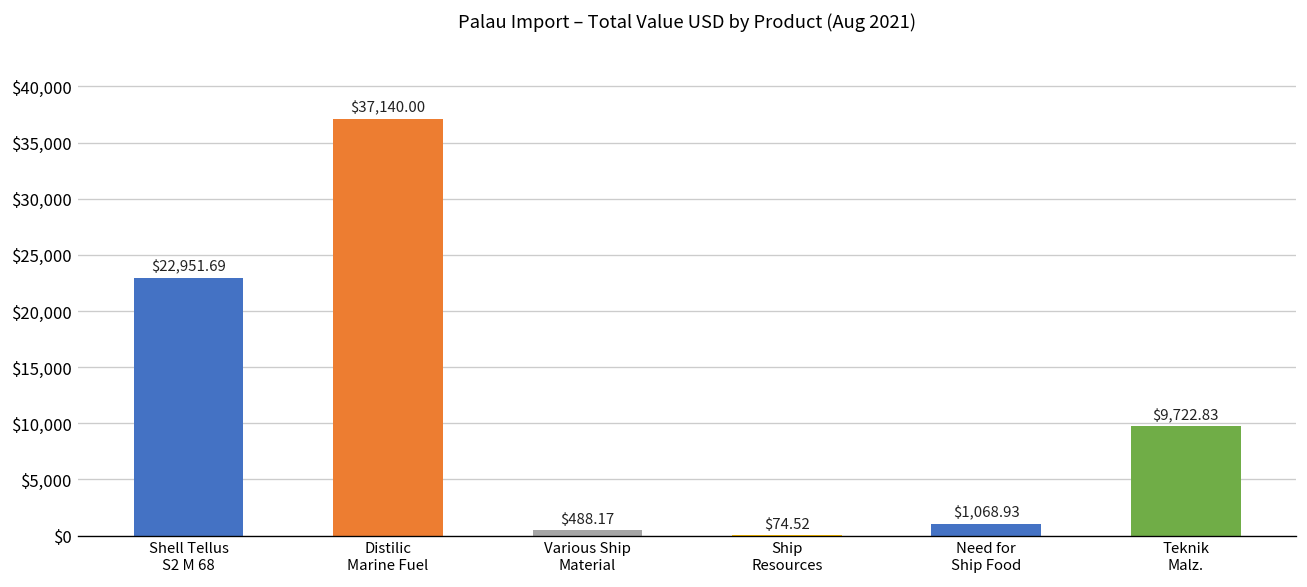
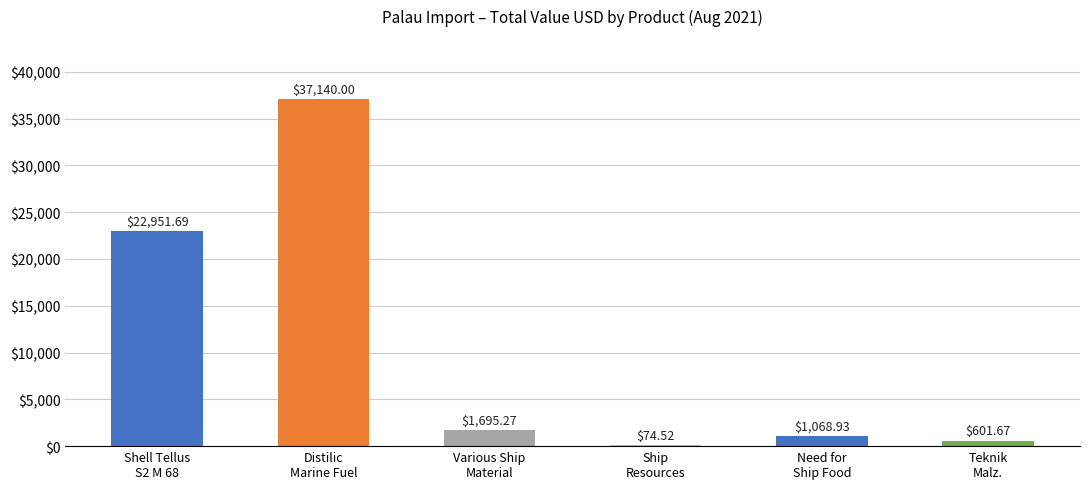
Various Ship Material: $488.17 -> $1,695.27
Teknik Malz.: $9,722.83 -> $601.67
